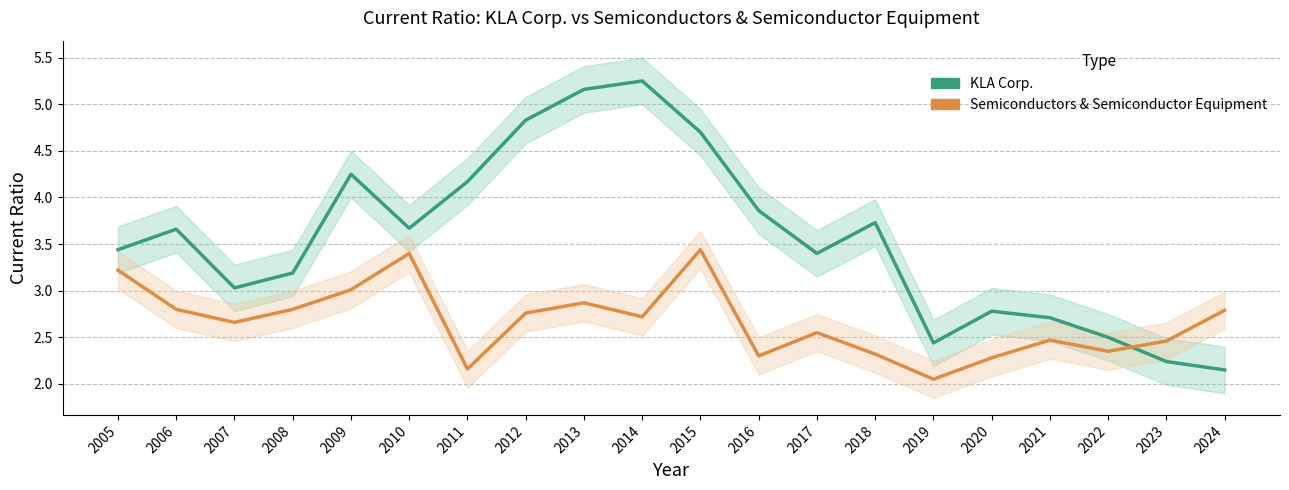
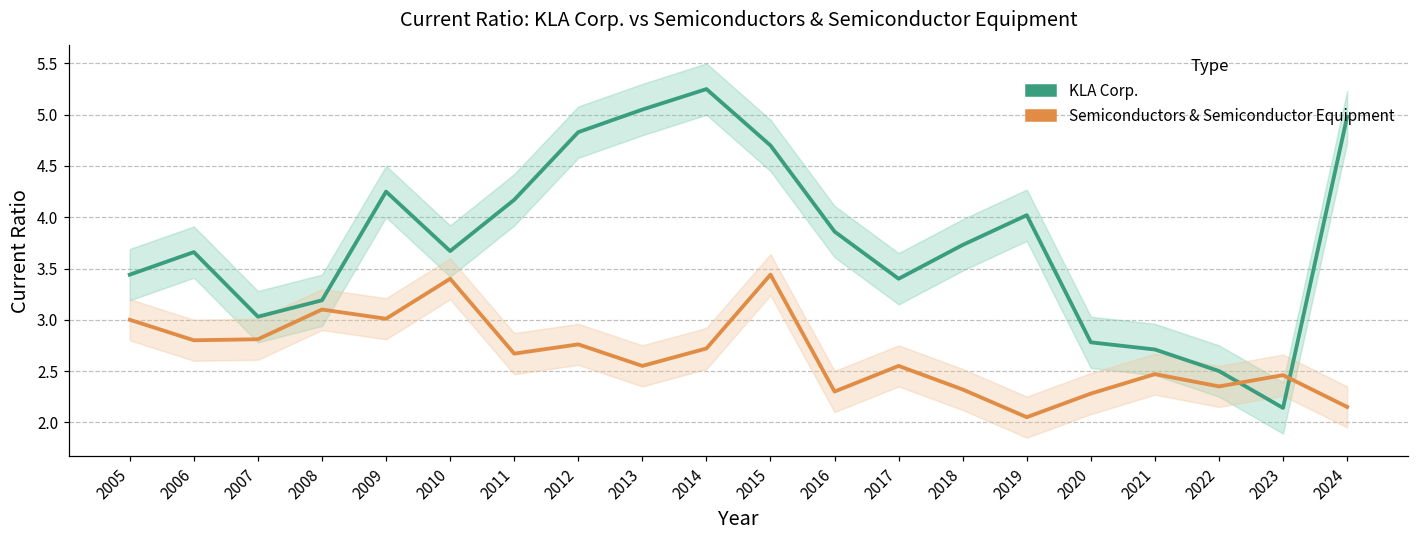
Semiconductors & Semiconductor Equipment, 2005: 3.2 -> 3.0
Semiconductors & Semiconductor Equipment, 2007: 2.7 -> 2.8
Semiconductors & Semiconductor Equipment, 2008: 2.8 -> 3.1
Semiconductors & Semiconductor Equipment, 2011: 2.2 -> 2.7
KLA Corp., 2013: 5.2 -> 5.1
Semiconductors & Semiconductor Equipment, 2013: 2.9 -> 2.6
KLA Corp., 2019: 2.4 -> 4.0
KLA Corp., 2023: 2.2 -> 2.1
KLA Corp., 2024: 2.2 -> 5.0
Semiconductors & Semiconductor Equipment, 2024: 2.8 -> 2.2
